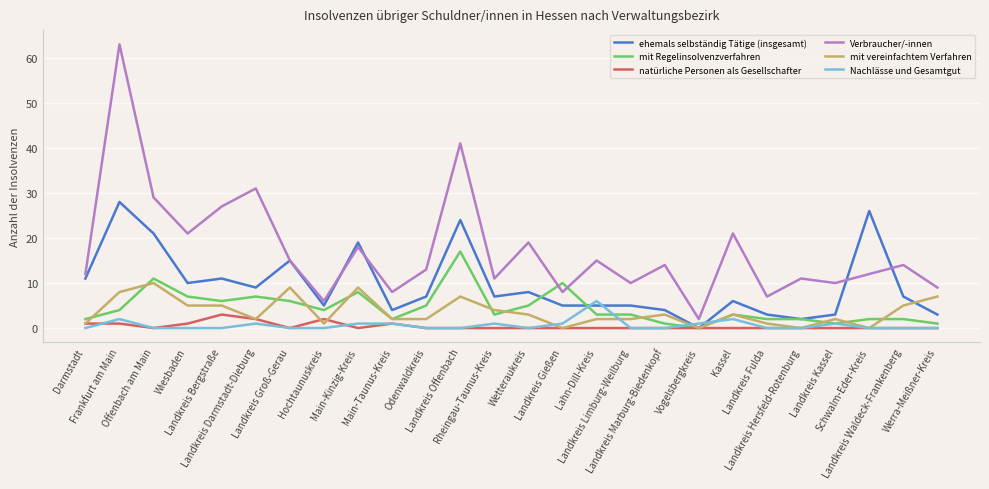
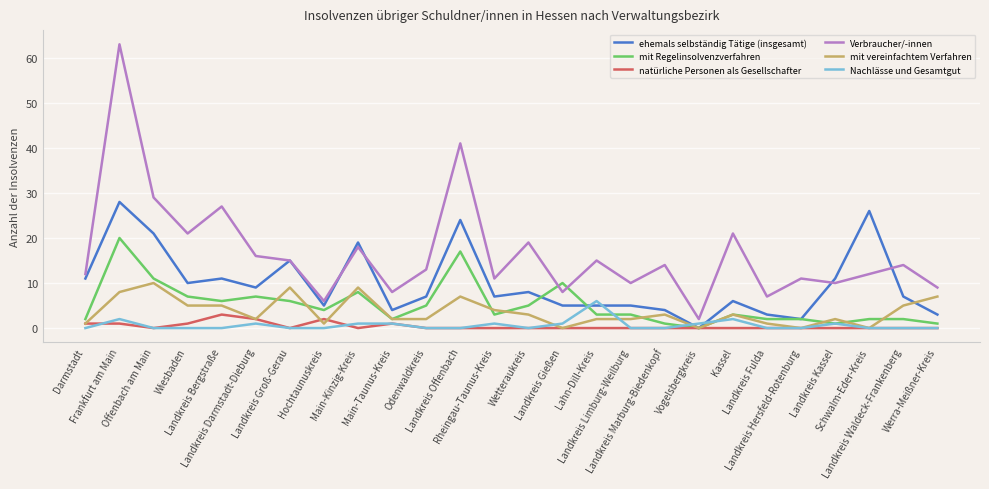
mit Regelinsolvenzverfahren, Frankfurt am Main: 4 -> 20
Verbraucher/-innen, Landkreis Darmstadt-Dieburg: 31 -> 16
ehemals selbständig Tätige (insgesamt), Landkreis Kassel: 3 -> 11
